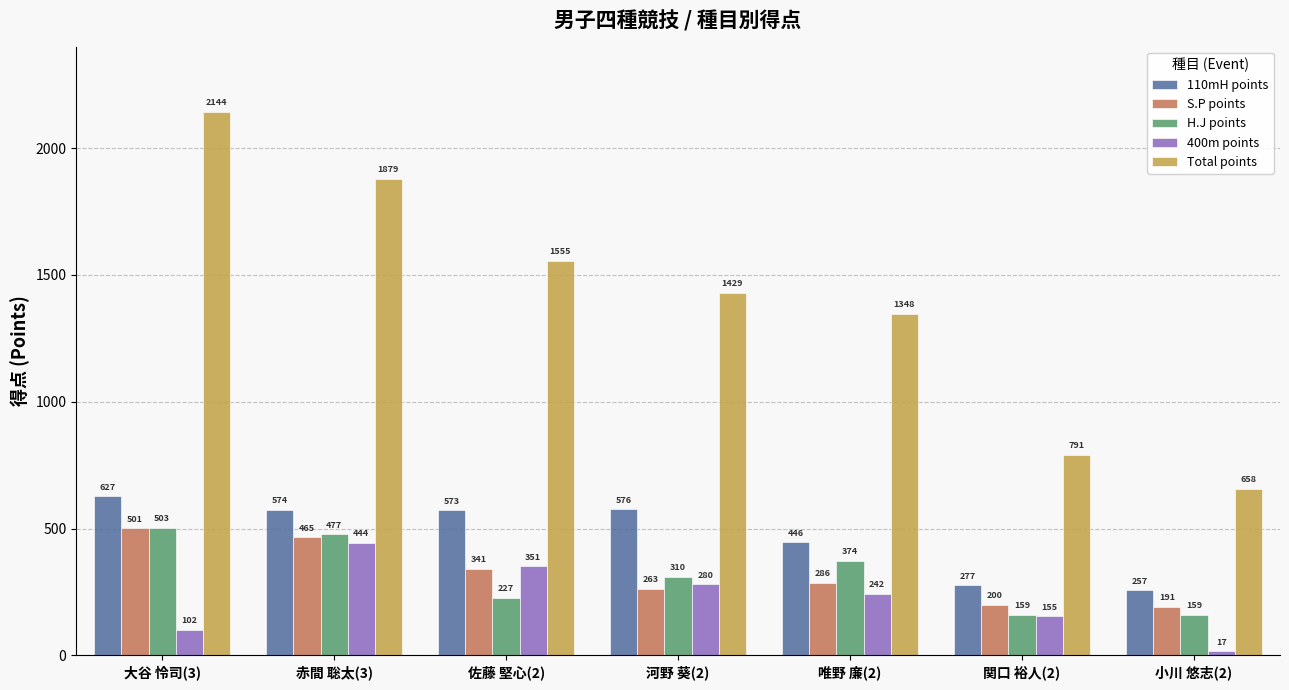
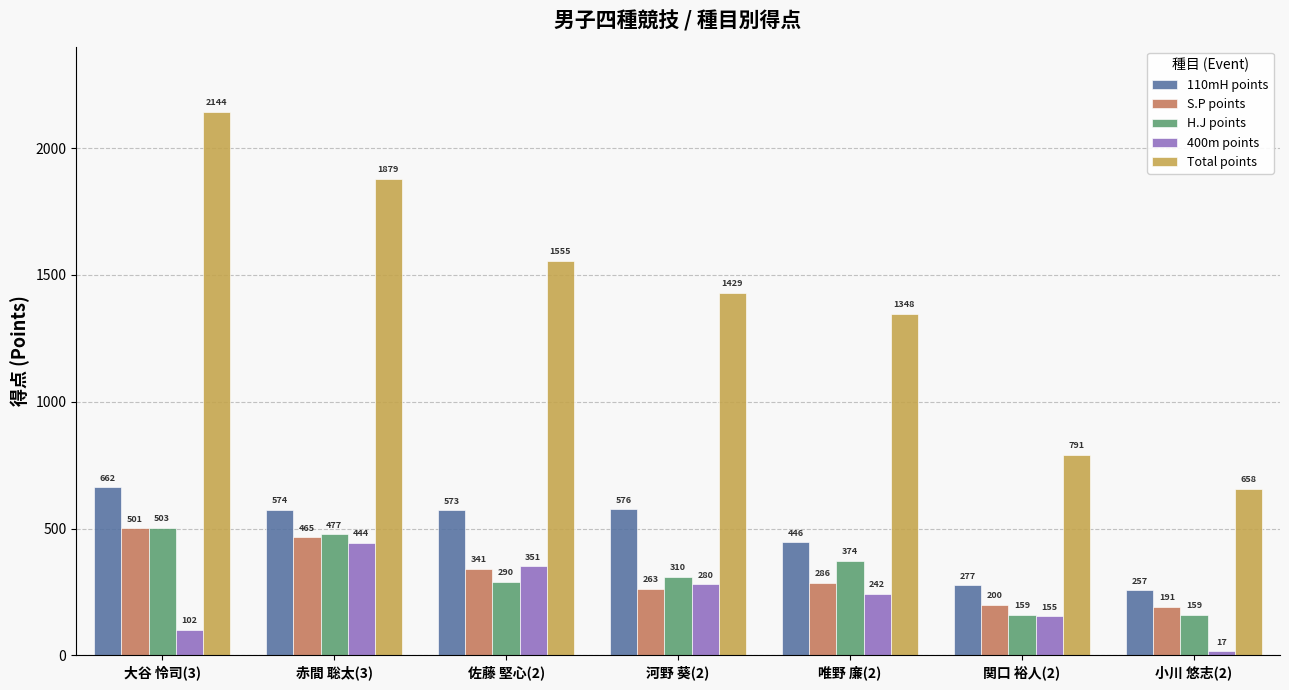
110mH points, 大谷 怜司(3): 627 -> 662
H.J points, 佐藤 堅心(2): 227 -> 290
